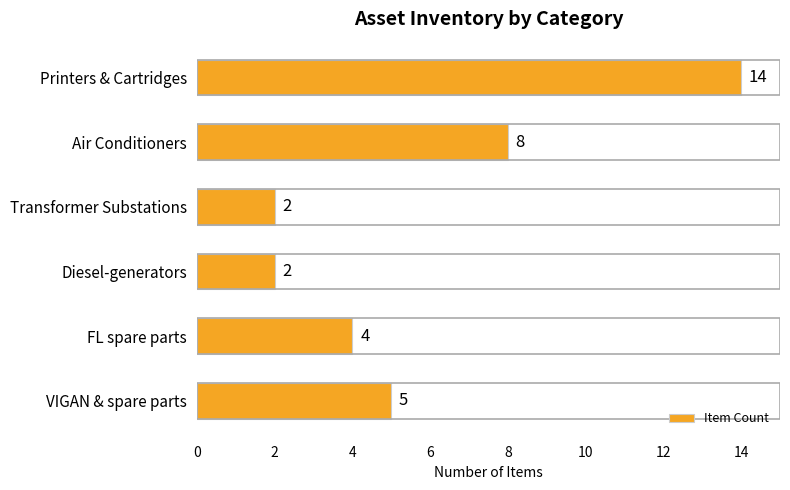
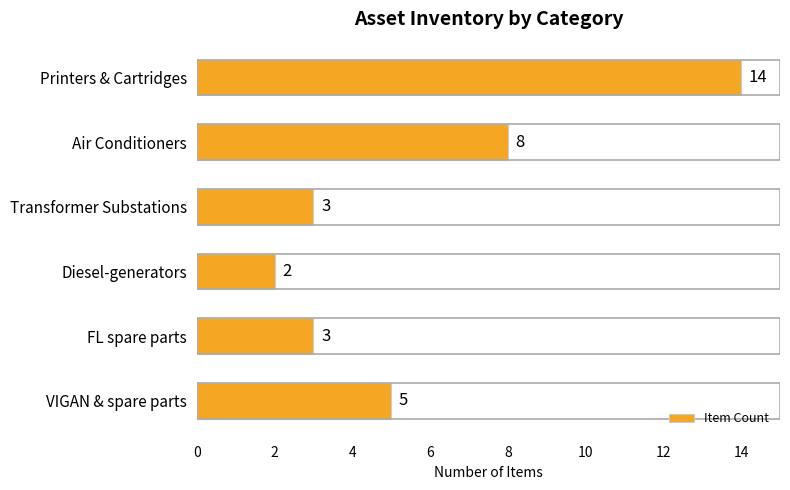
Transformer Substations: 2 -> 3
FL spare parts: 4 -> 3
